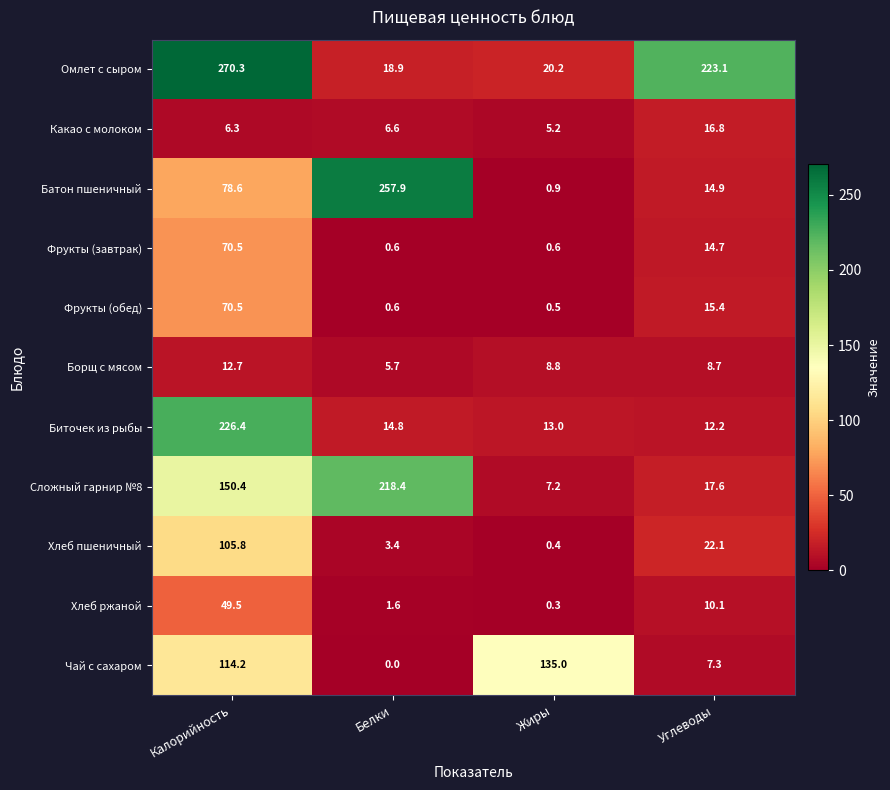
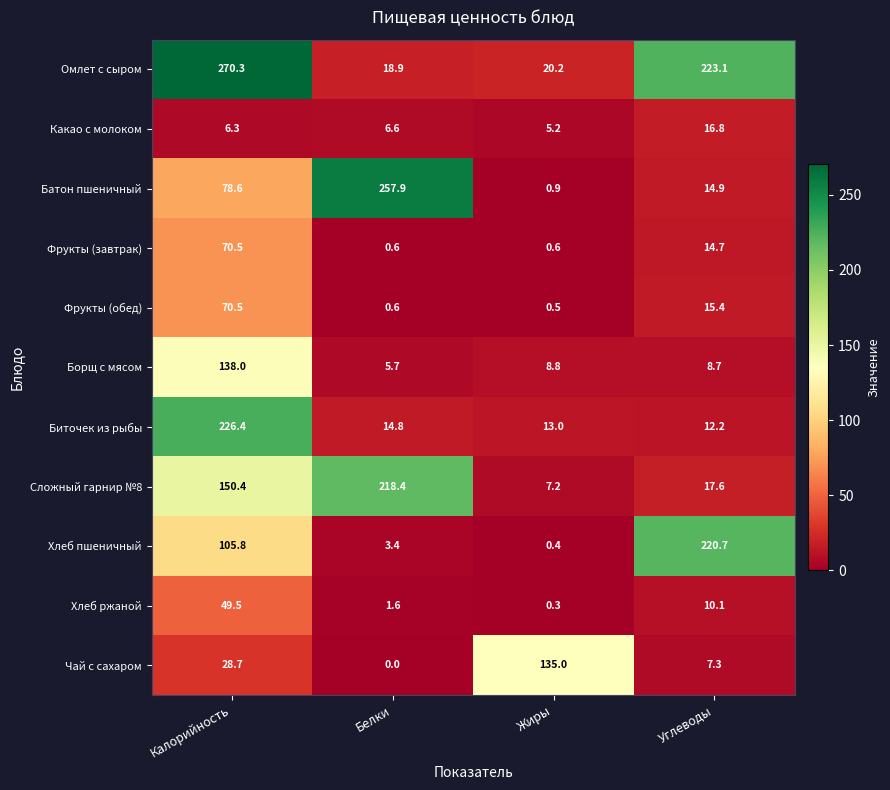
Борщ с мясом, Калорийность: 12.7 -> 138.0
Хлеб пшеничный, Углеводы: 22.1 -> 220.7
Чай с сахаром, Калорийность: 114.2 -> 28.7
